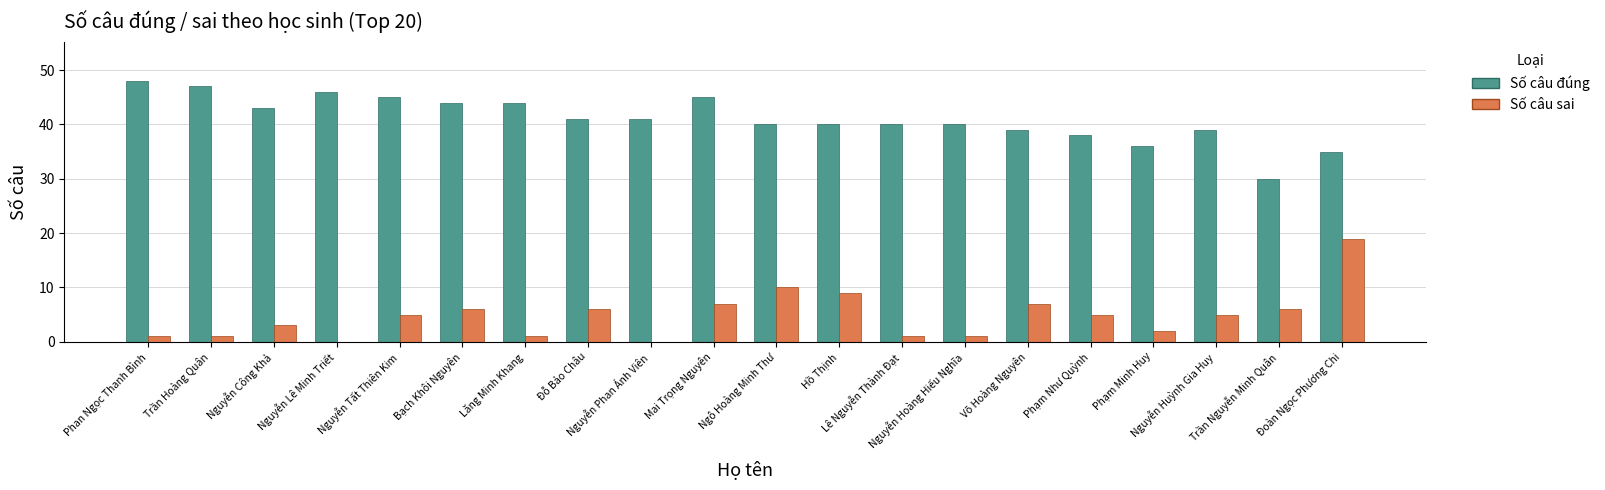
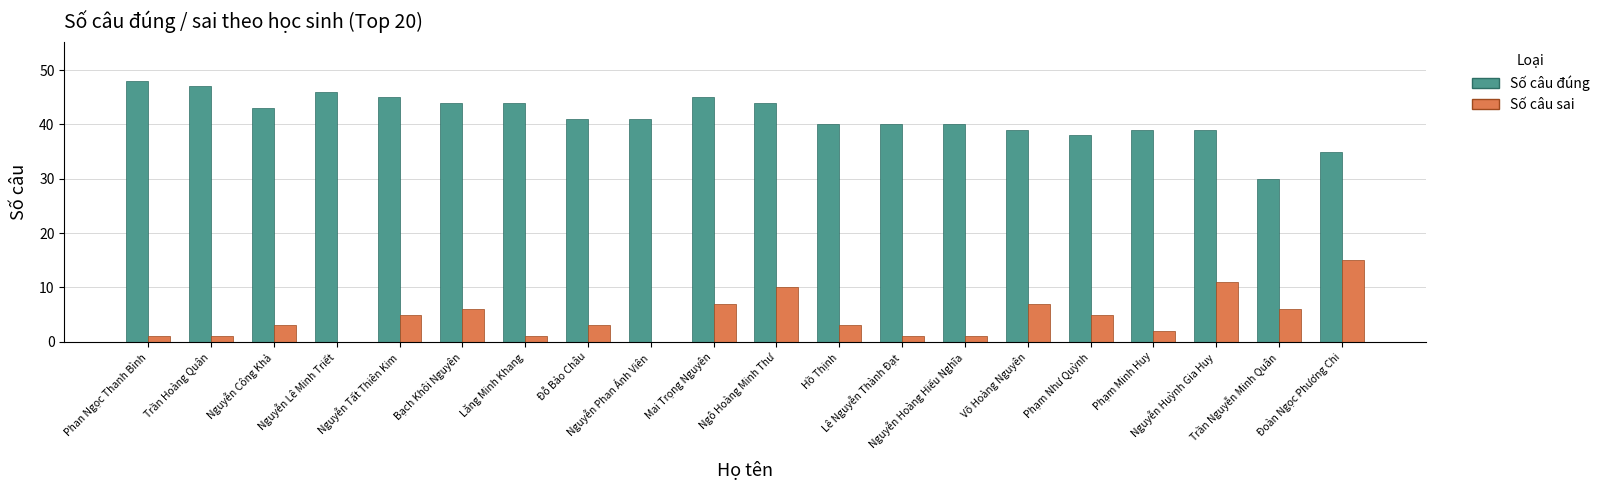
Số câu sai, Đỗ Bảo Châu: 6 -> 3
Số câu đúng, Ngô Hoàng Minh Thư: 40 -> 44
Số câu sai, Hồ Thịnh: 9 -> 3
Số câu đúng, Phạm Minh Huy: 36 -> 39
Số câu sai, Nguyễn Huỳnh Gia Huy: 5 -> 11
Số câu sai, Đoàn Ngọc Phương Chi: 19 -> 15
